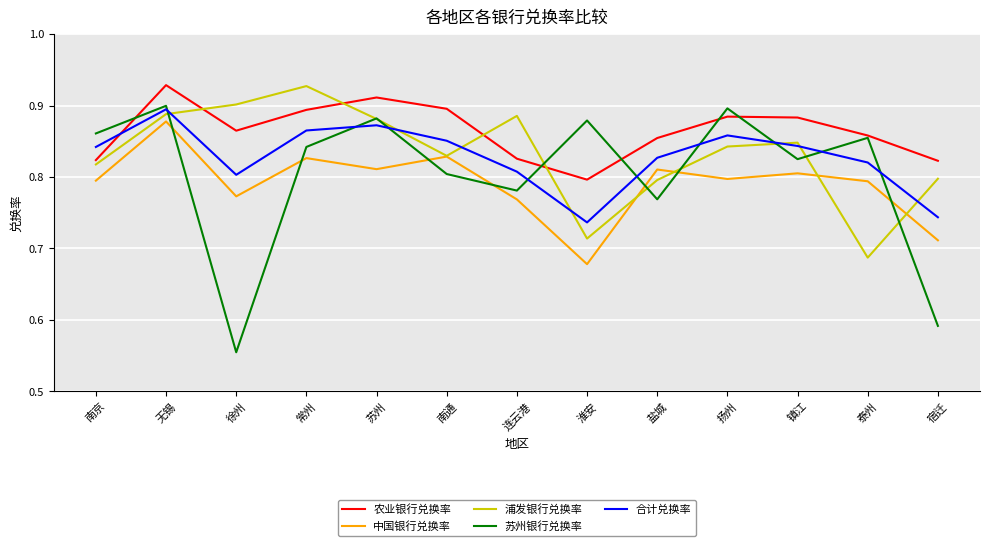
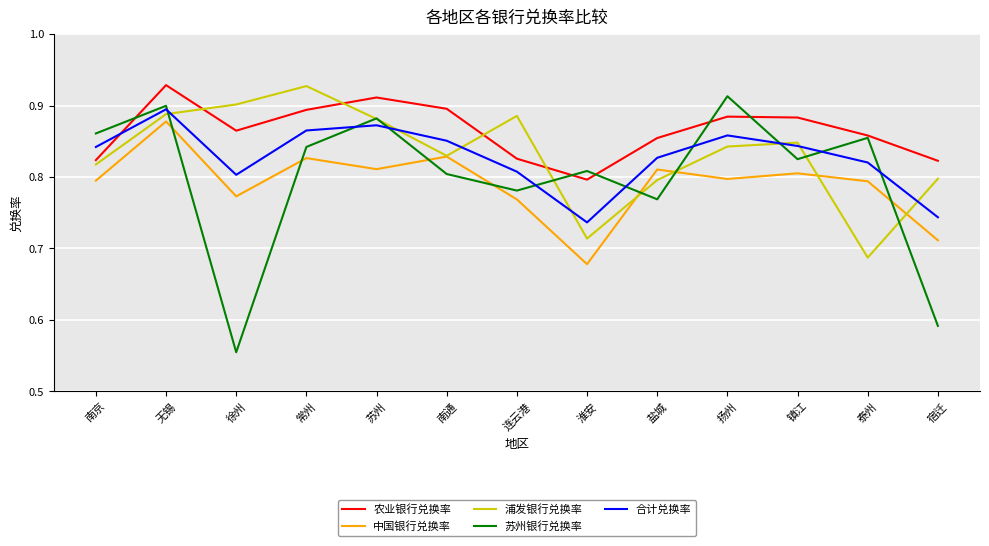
苏州银行兑换率, 淮安: 0.88 -> 0.81
苏州银行兑换率, 扬州: 0.90 -> 0.91
